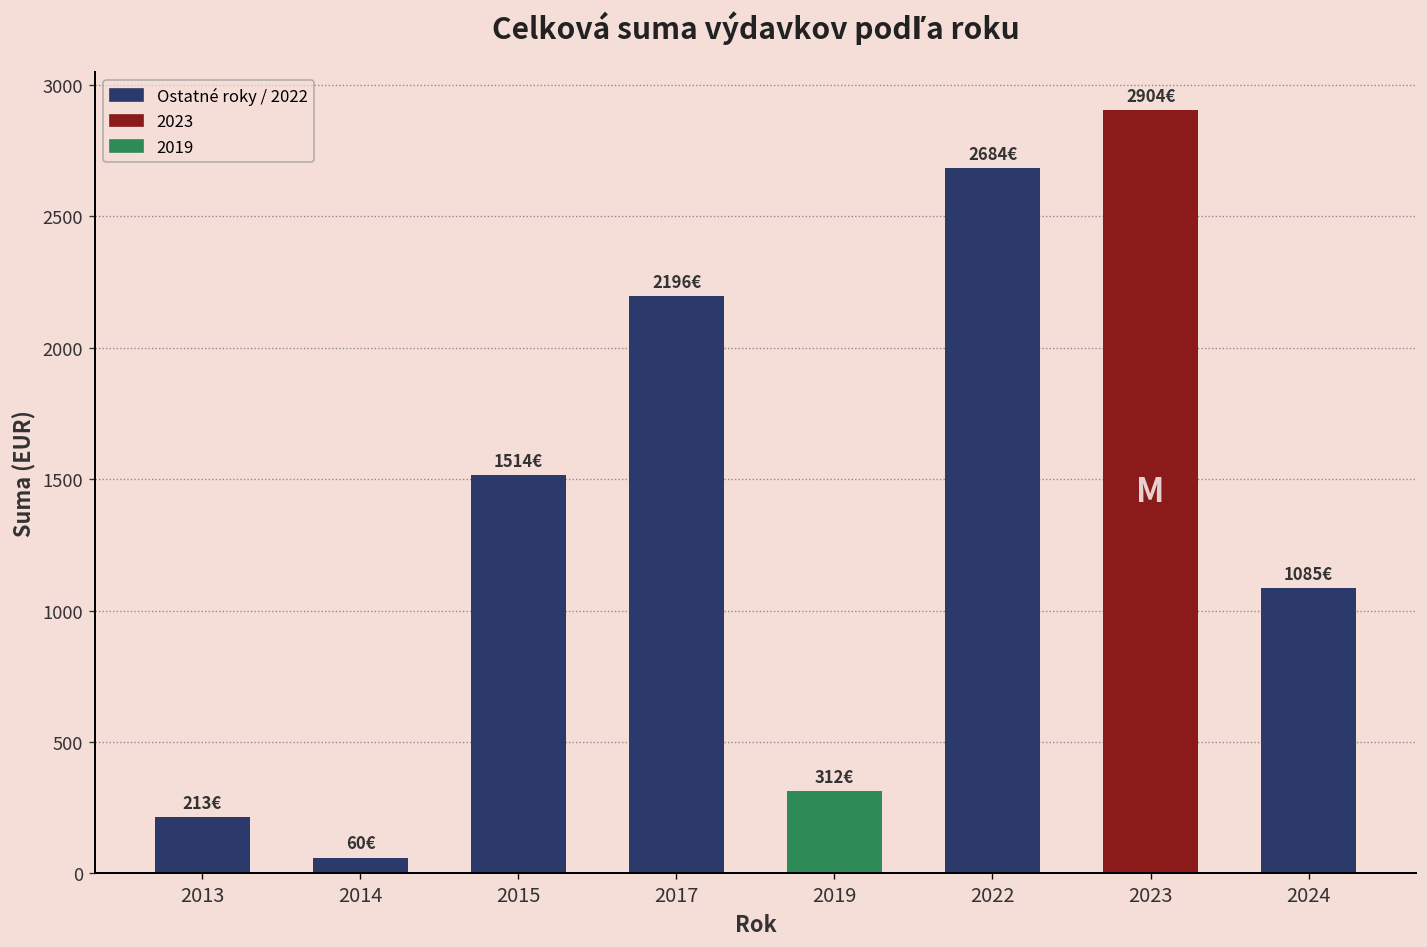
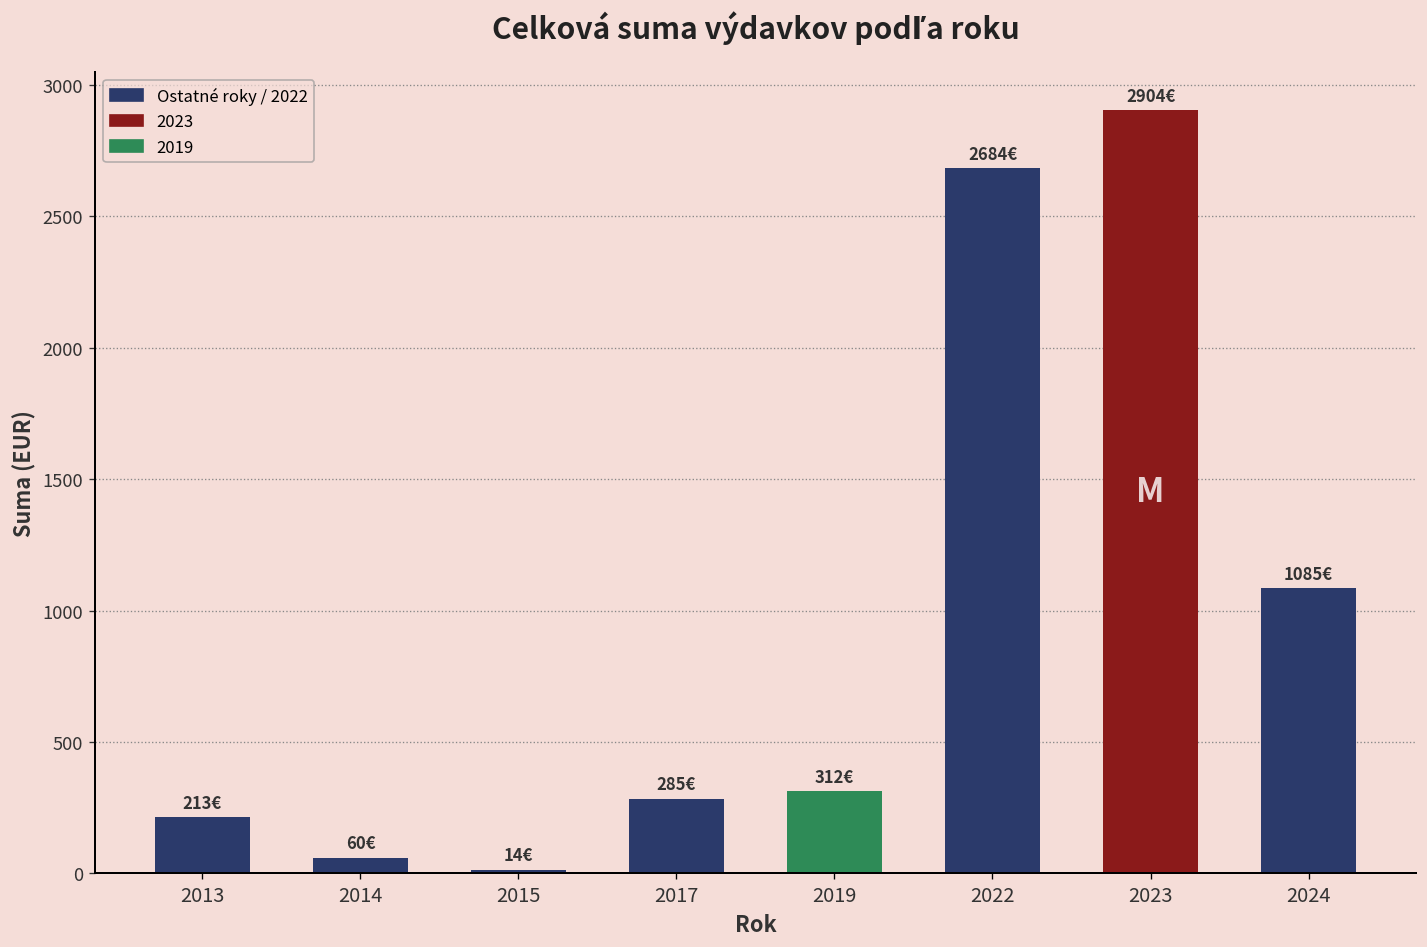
2015: 1514€ -> 14€
2017: 2196€ -> 285€
